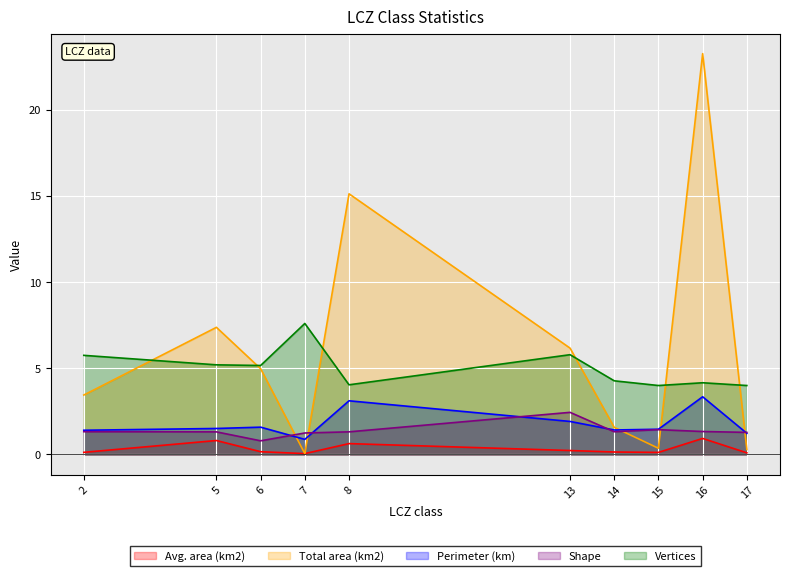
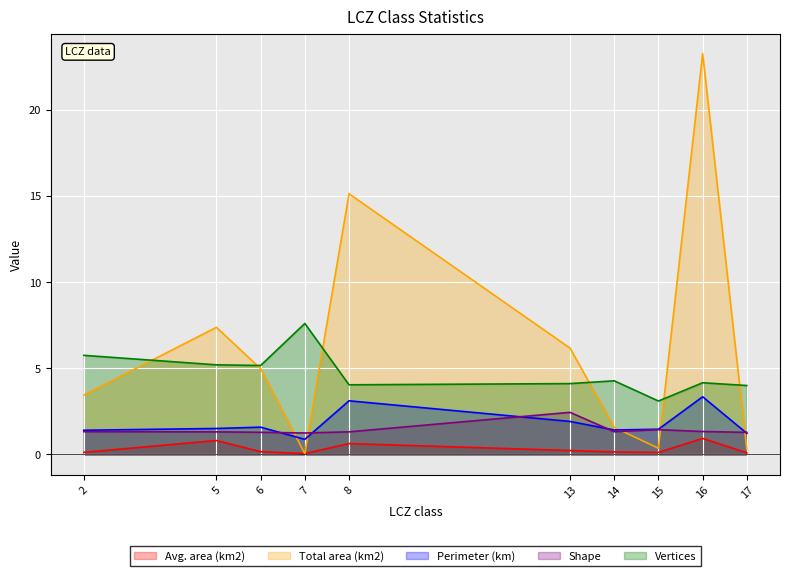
Shape, 6: 0.8 -> 1.3
Vertices, 13: 5.8 -> 4.1
Vertices, 15: 4.0 -> 3.1
